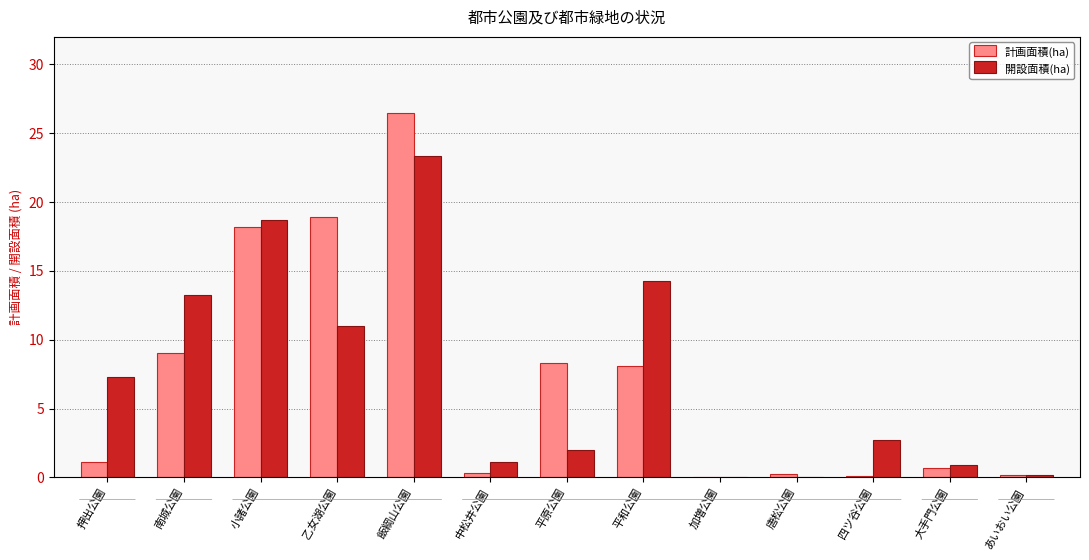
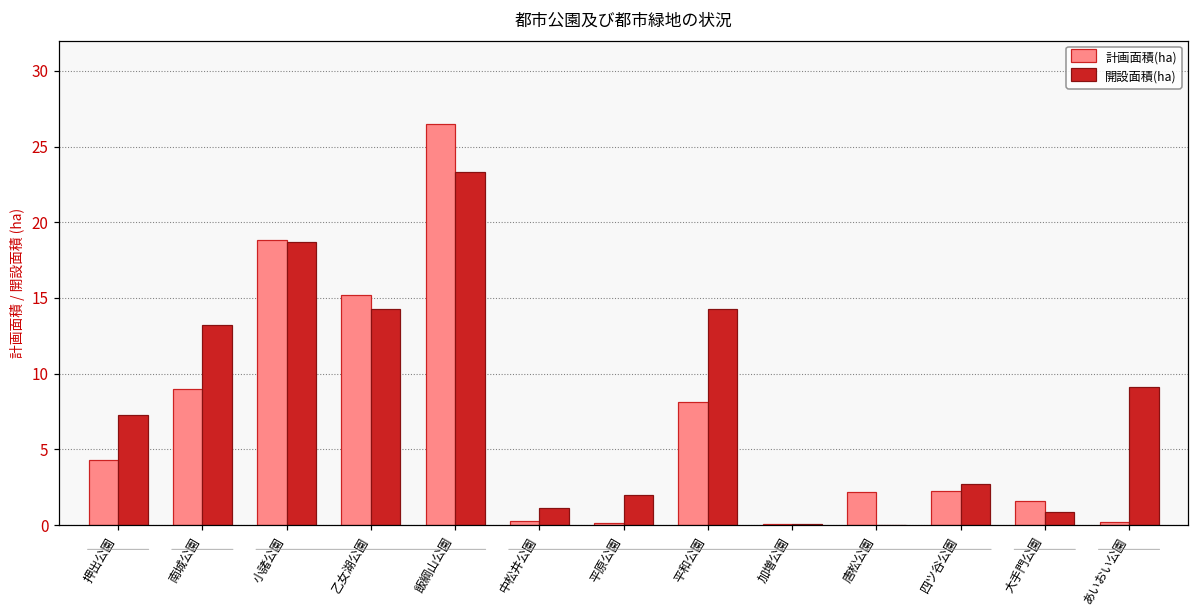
計画面積(ha), 押出公園: 1.1 -> 4.3
計画面積(ha), 小諸公園: 18.2 -> 18.8
計画面積(ha), 乙女湖公園: 18.9 -> 15.2
開設面積(ha), 乙女湖公園: 11.0 -> 14.3
計画面積(ha), 平原公園: 8.3 -> 0.1
計画面積(ha), 唐松公園: 0.3 -> 2.2
計画面積(ha), 四ツ谷公園: 0.1 -> 2.3
計画面積(ha), 大手門公園: 0.7 -> 1.6
開設面積(ha), あいおい公園: 0.2 -> 9.1
